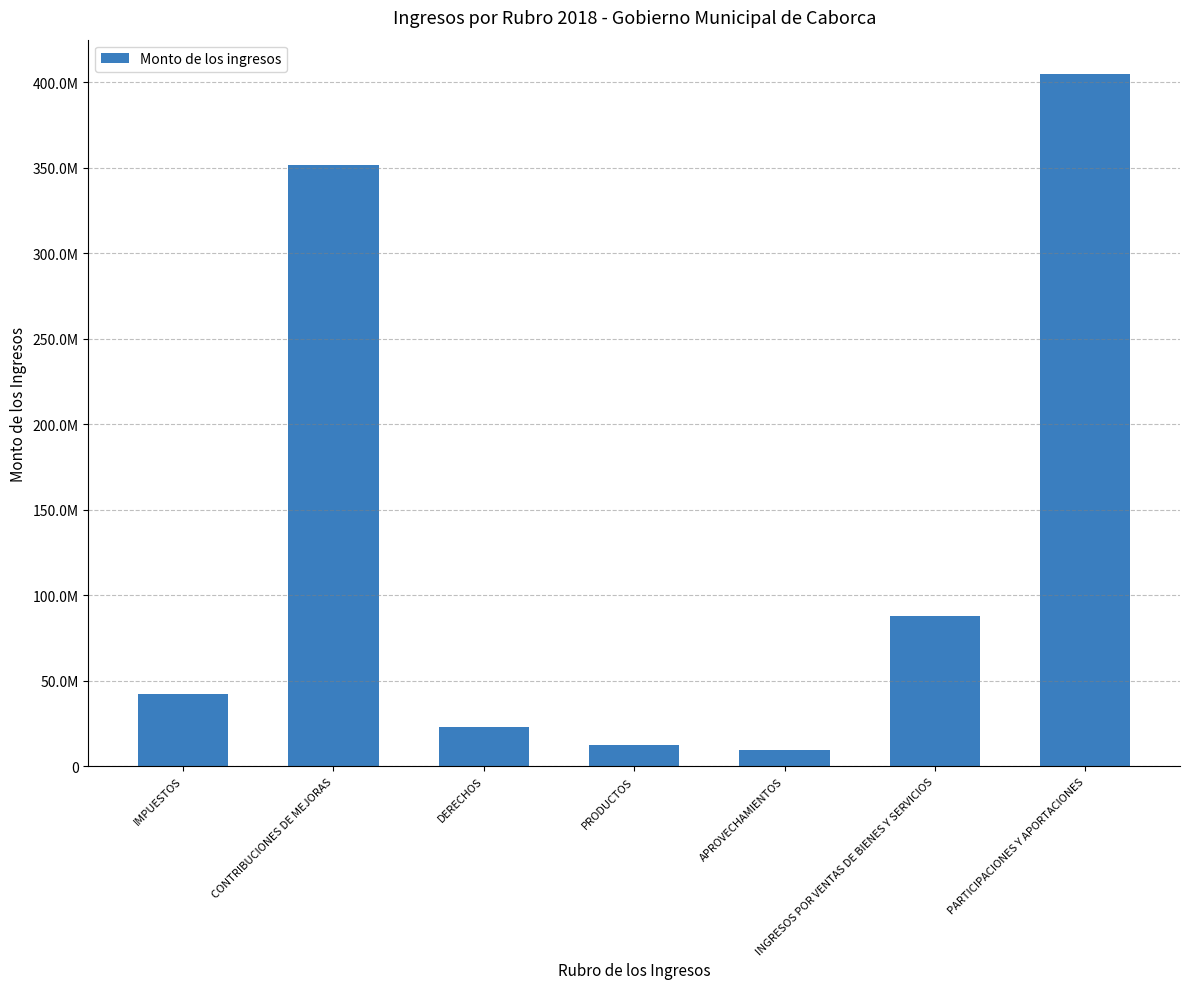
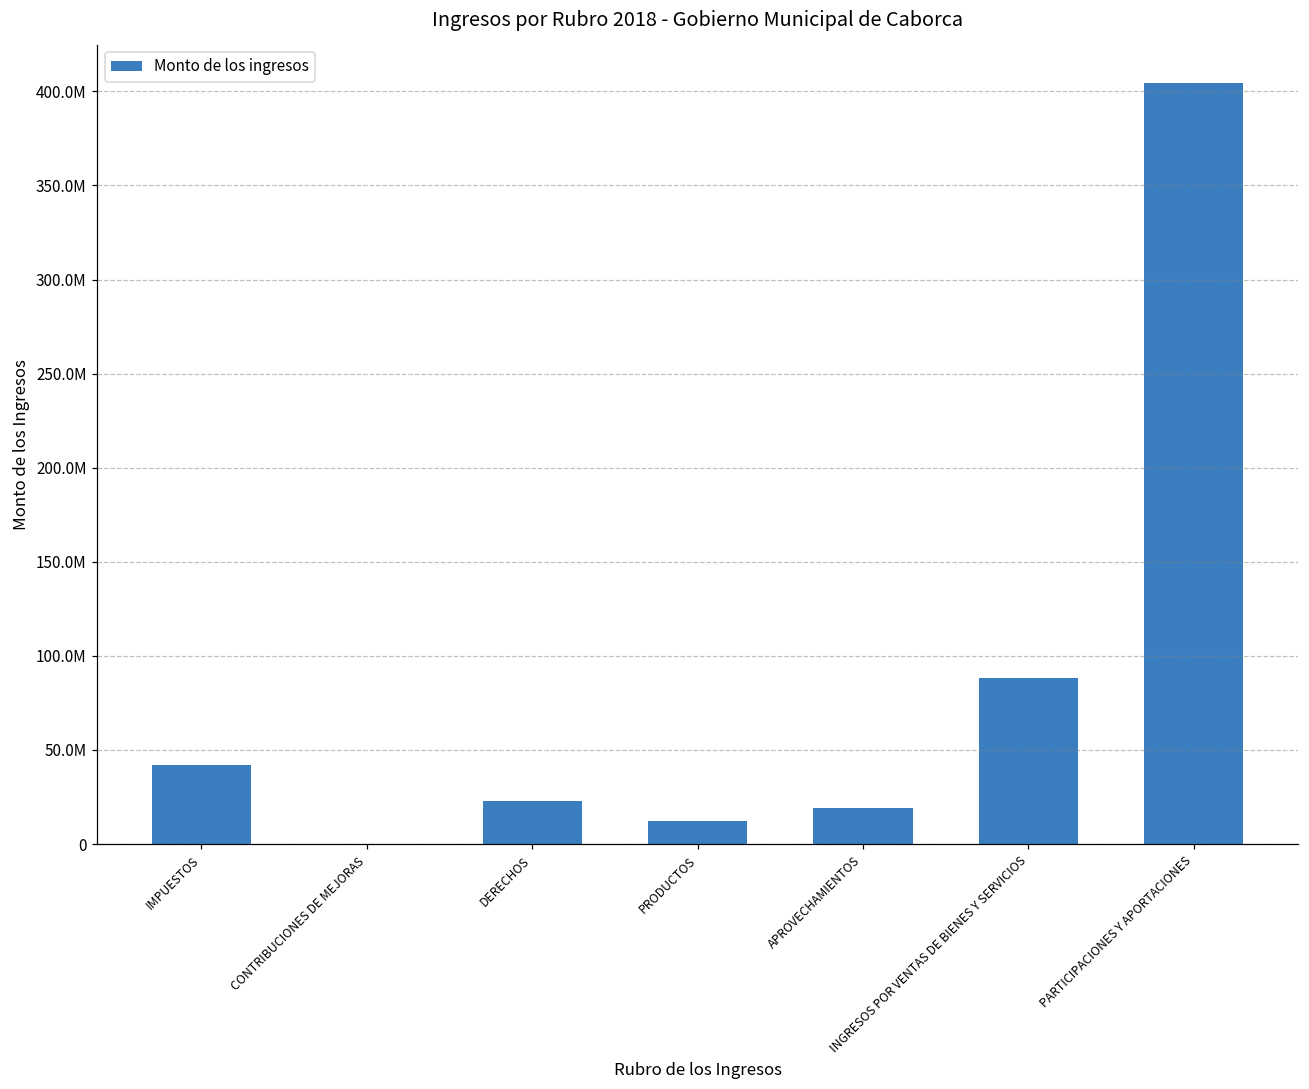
CONTRIBUCIONES DE MEJORAS: 352000000 -> 0
APROVECHAMIENTOS: 9000000 -> 19000000
